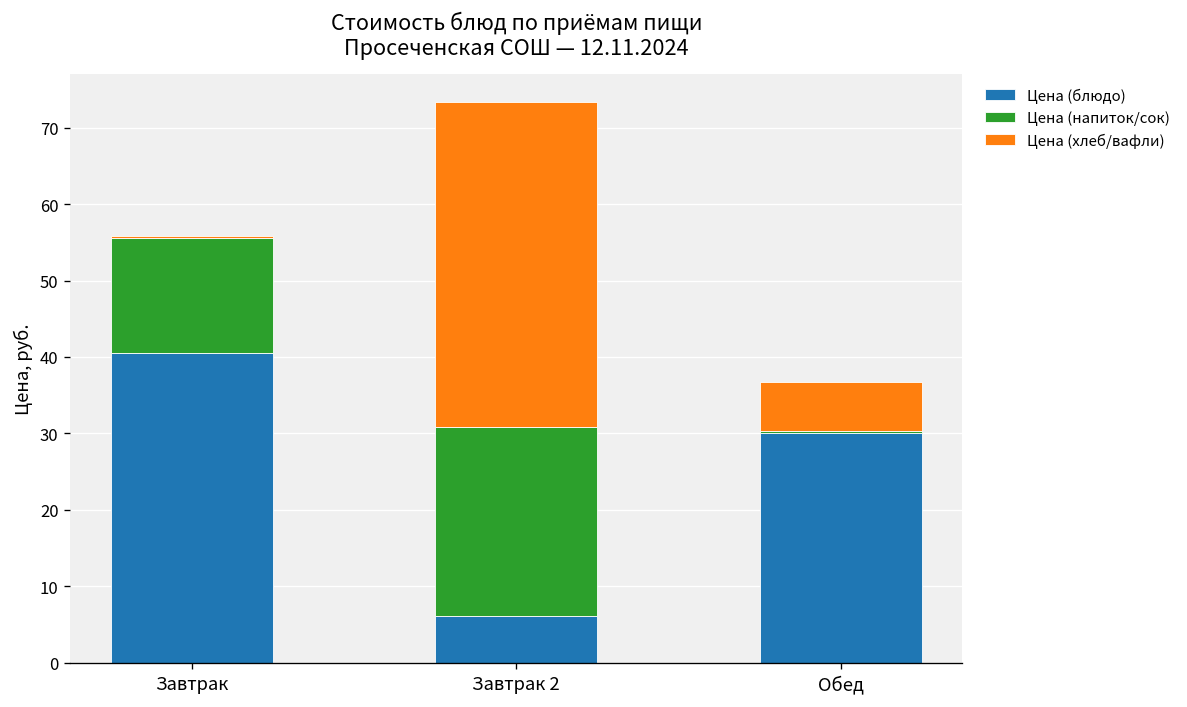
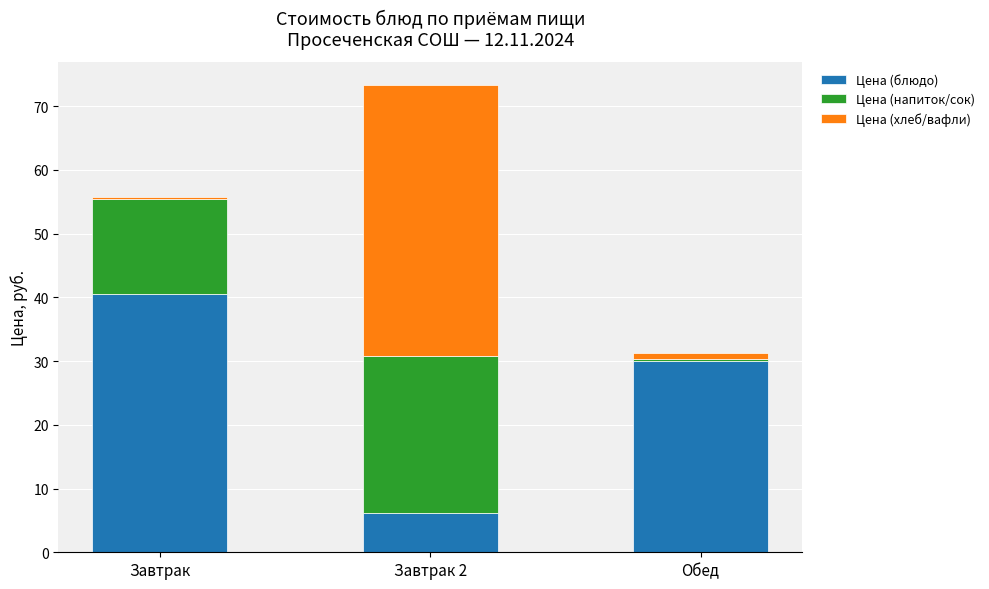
Цена (хлеб/вафли), Обед: 7 -> 1
